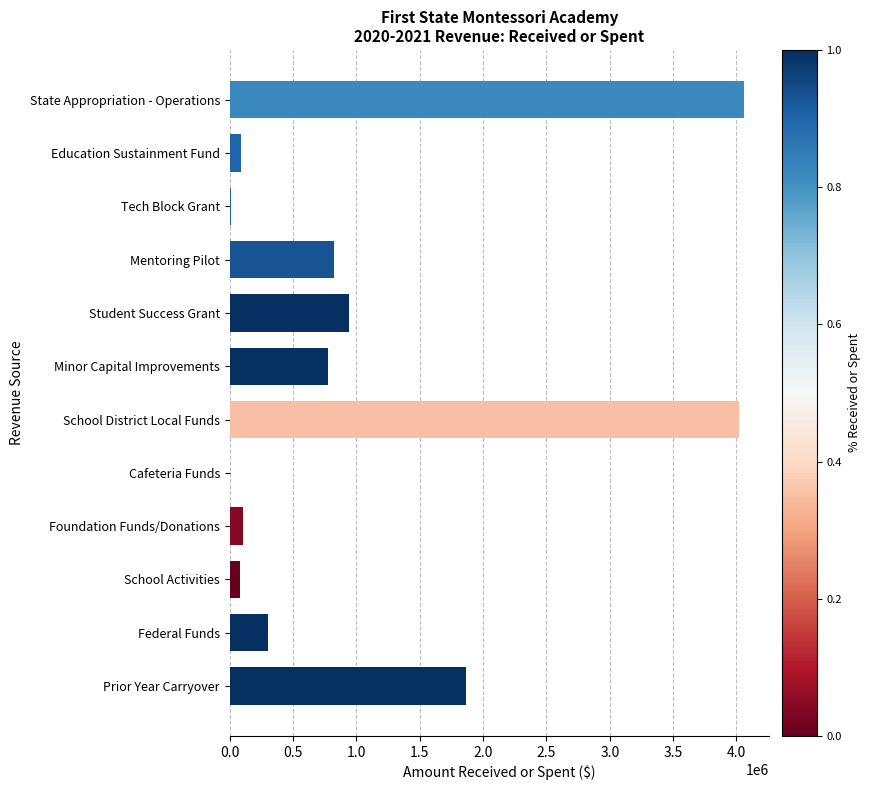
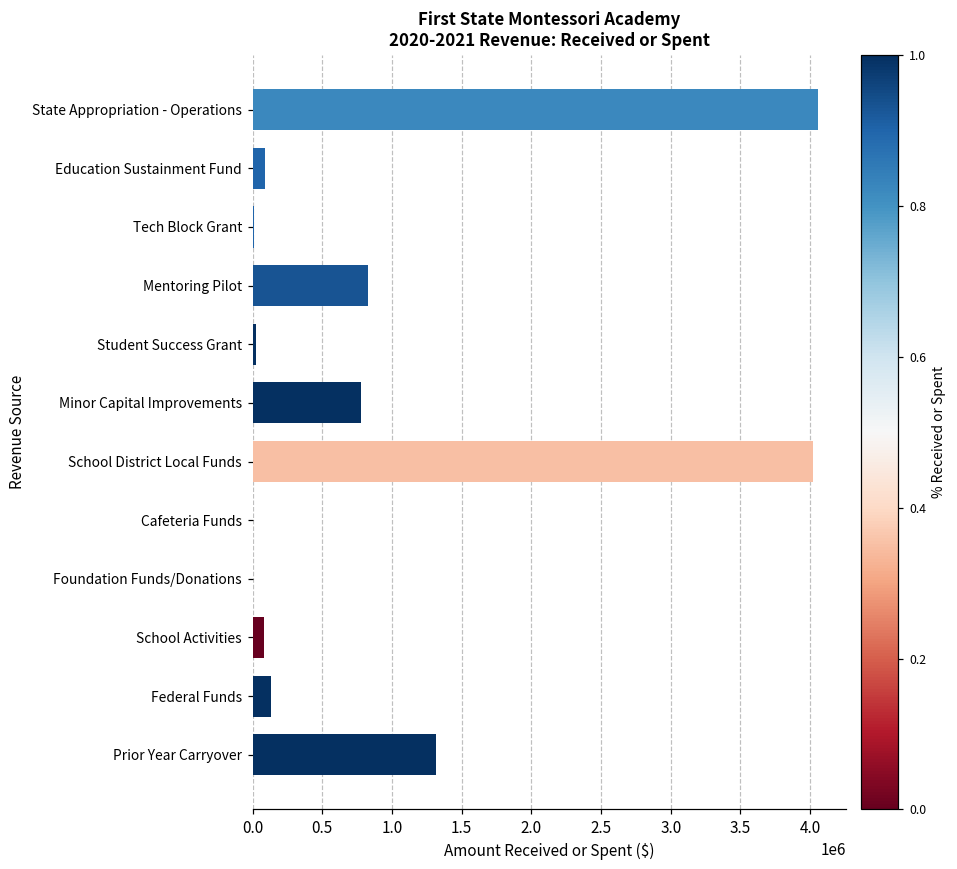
Student Success Grant: 940000 -> 20000
Foundation Funds/Donations: 110000 -> 0
Federal Funds: 300000 -> 130000
Prior Year Carryover: 1860000 -> 1310000
